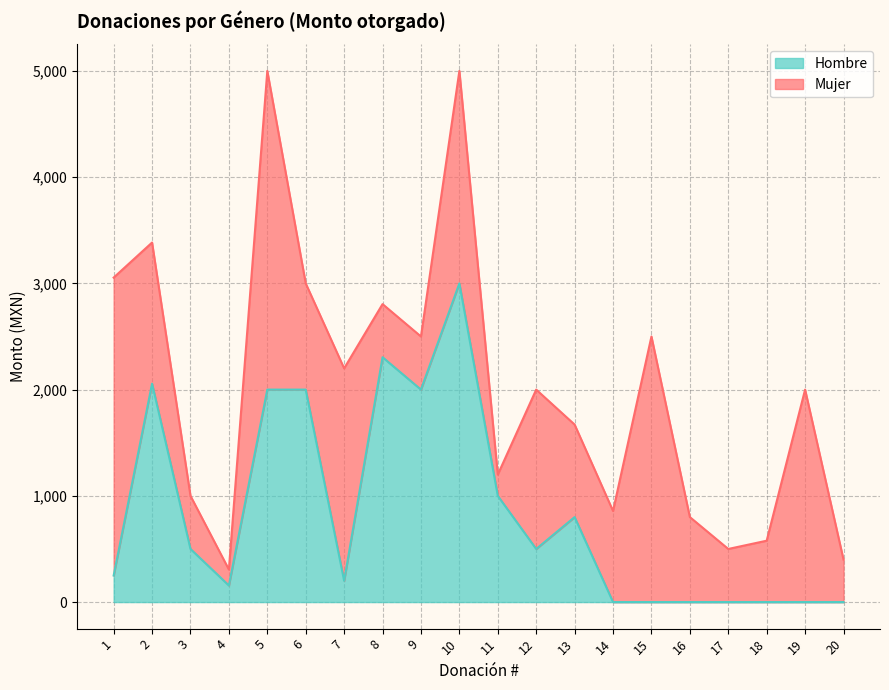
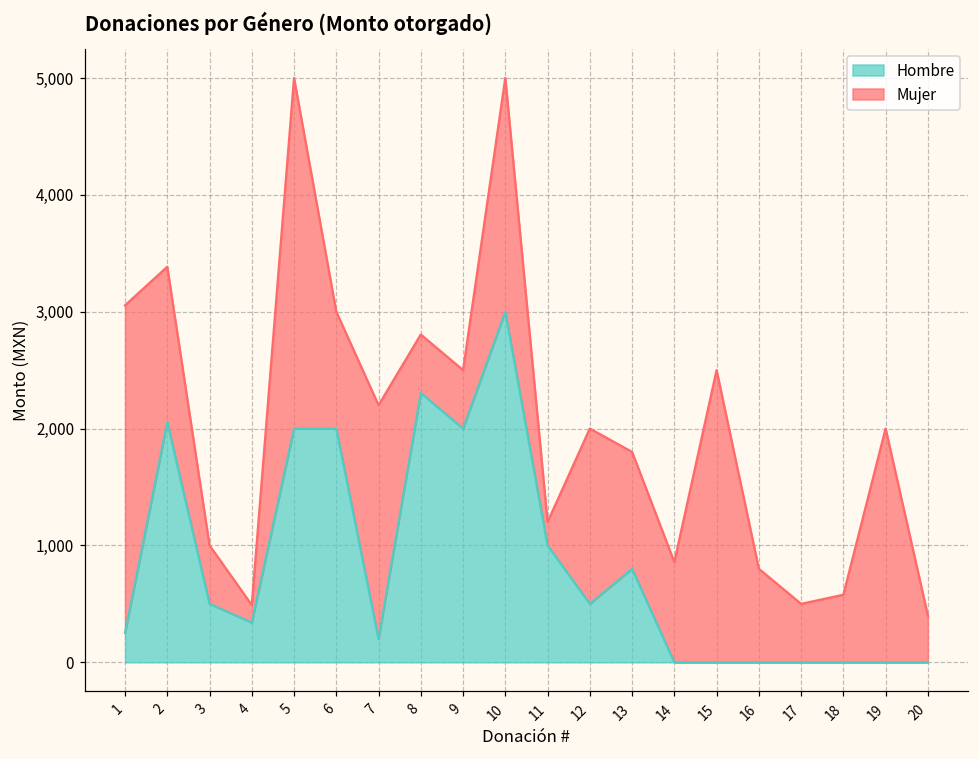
Hombre, 4: 160 -> 340
Mujer, 13: 870 -> 1,000
